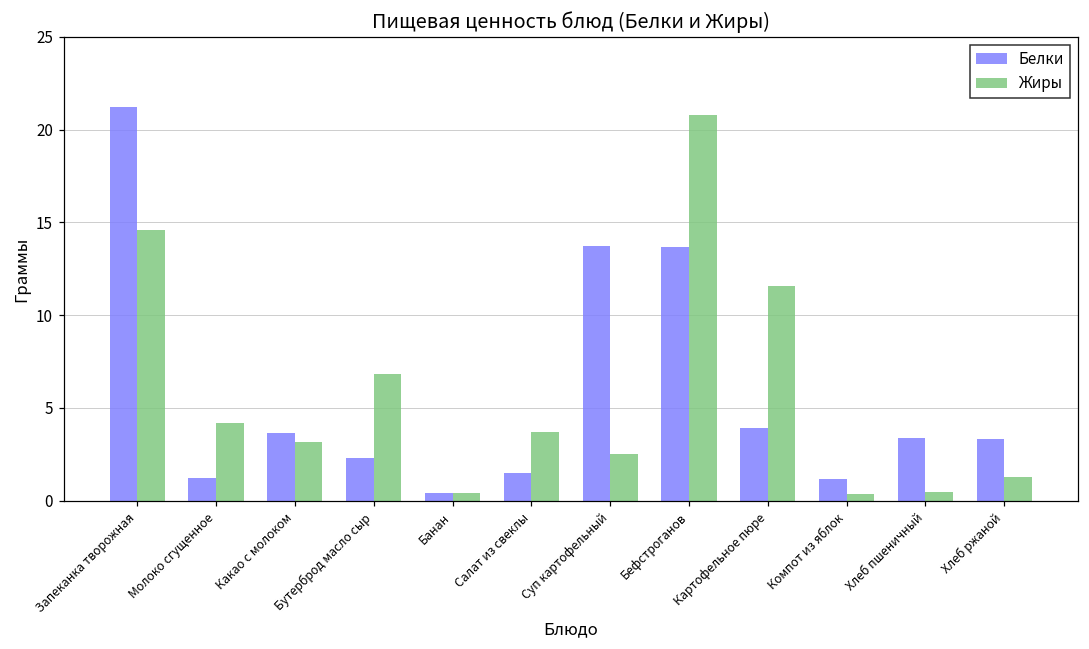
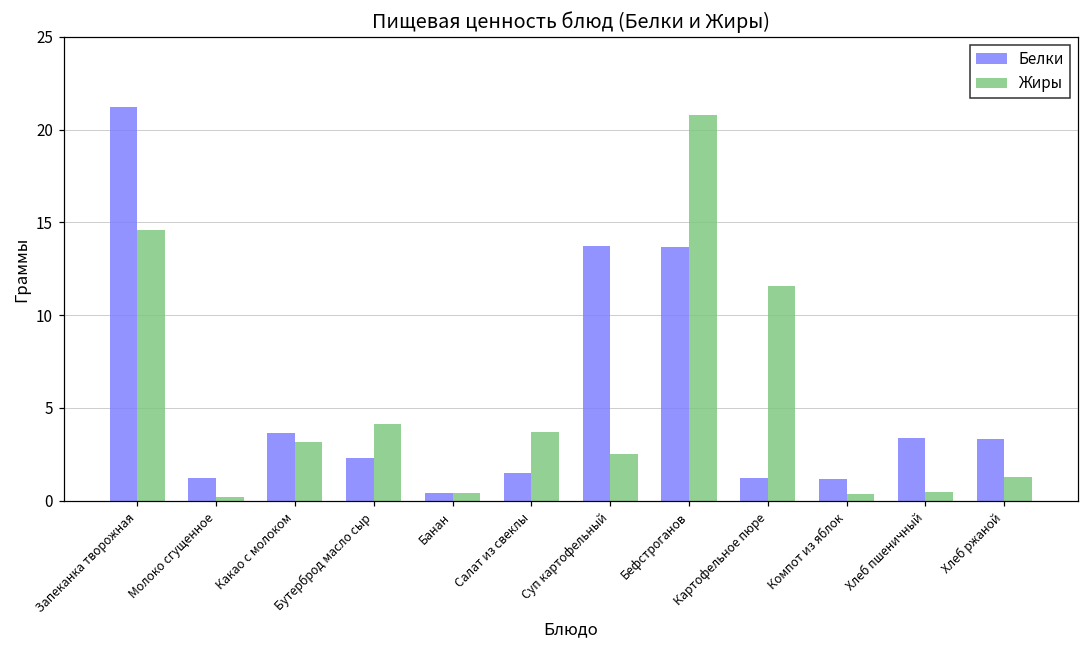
Жиры, Молоко сгущенное: 4.2 -> 0.2
Жиры, Бутерброд масло сыр: 6.8 -> 4.2
Белки, Картофельное пюре: 3.9 -> 1.2
